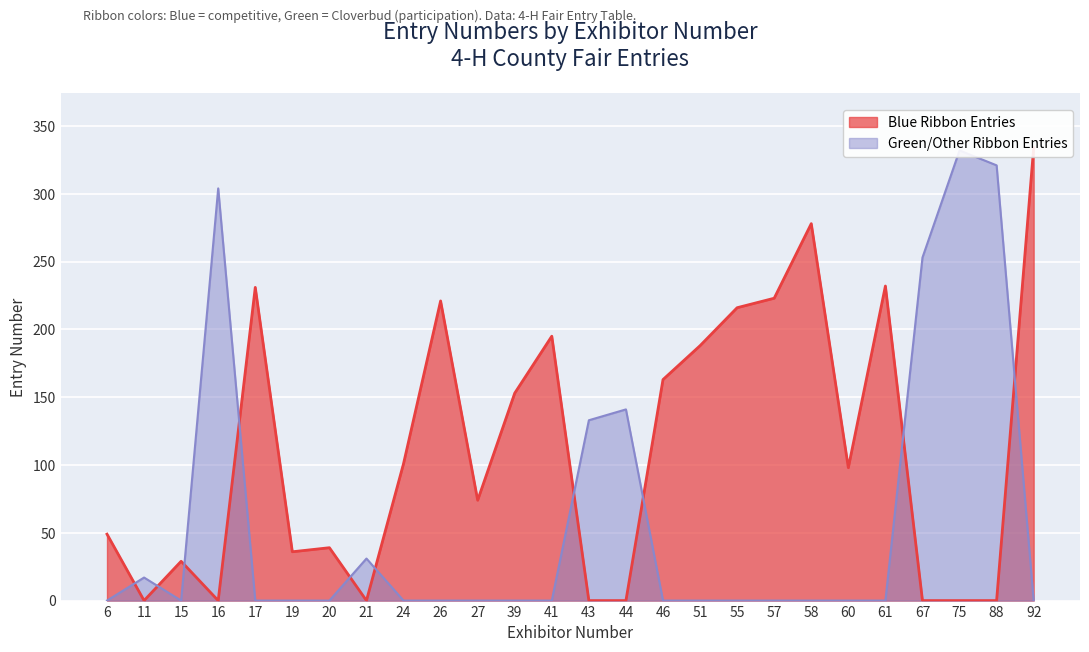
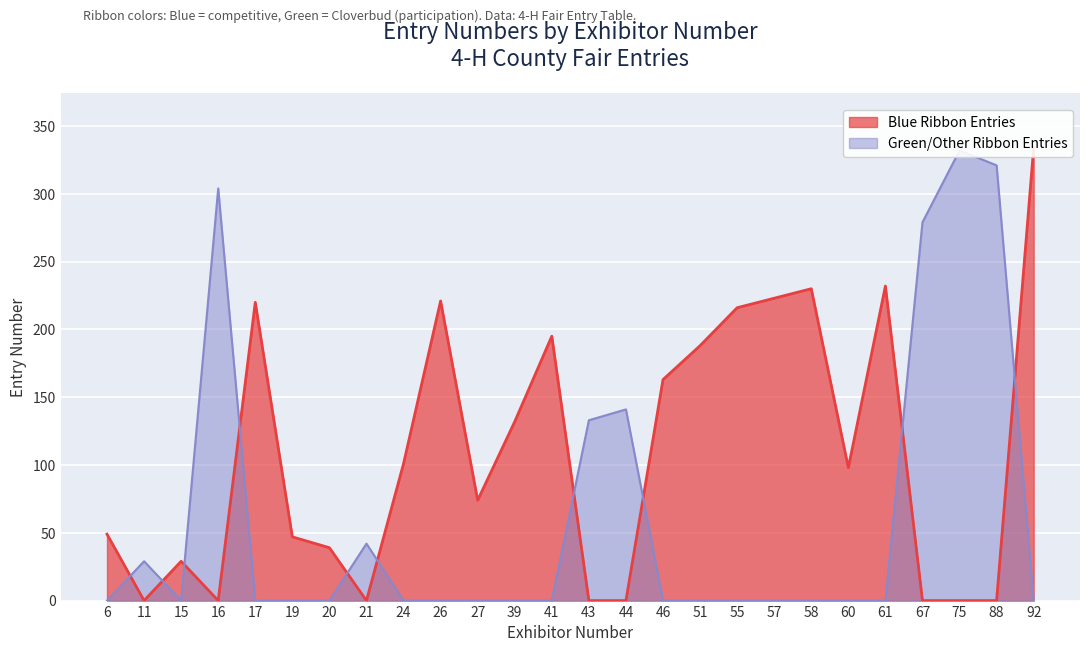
Green/Other Ribbon Entries, 11: 17 -> 29
Blue Ribbon Entries, 17: 231 -> 220
Blue Ribbon Entries, 19: 36 -> 47
Green/Other Ribbon Entries, 21: 31 -> 42
Blue Ribbon Entries, 39: 153 -> 132
Blue Ribbon Entries, 58: 278 -> 230
Green/Other Ribbon Entries, 67: 253 -> 279
